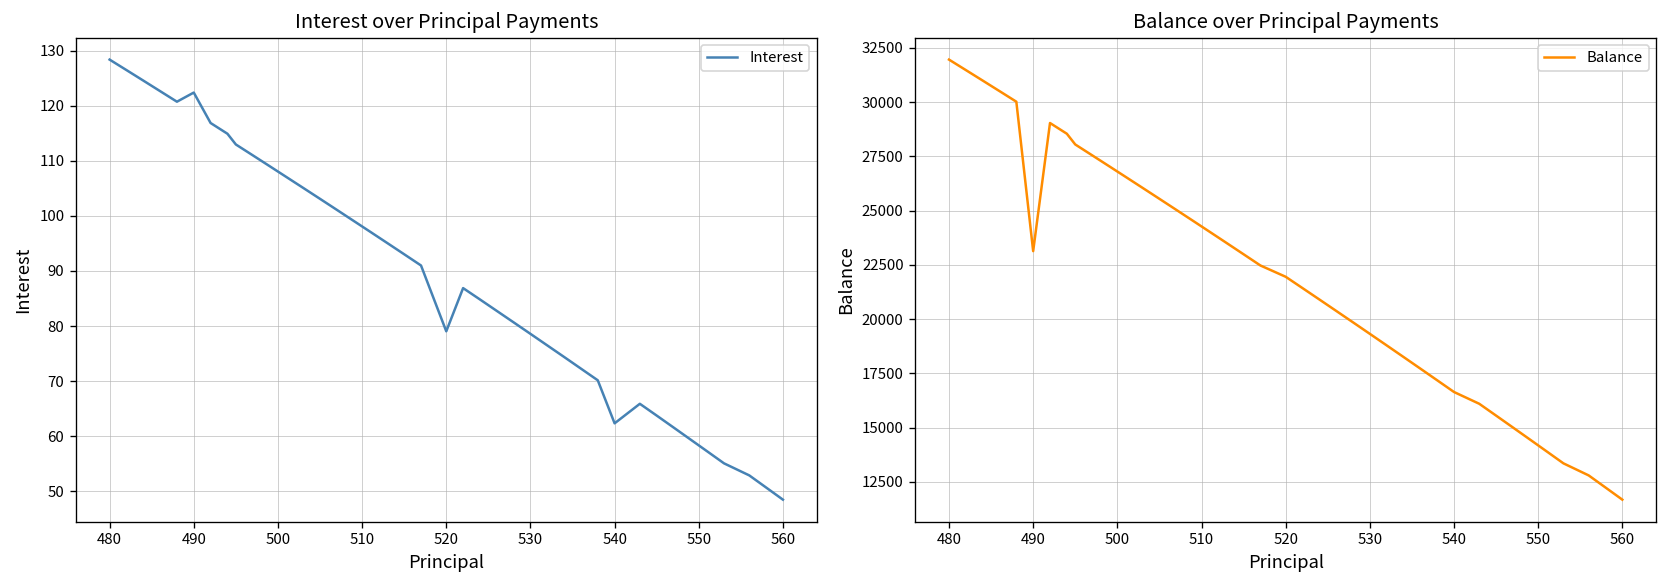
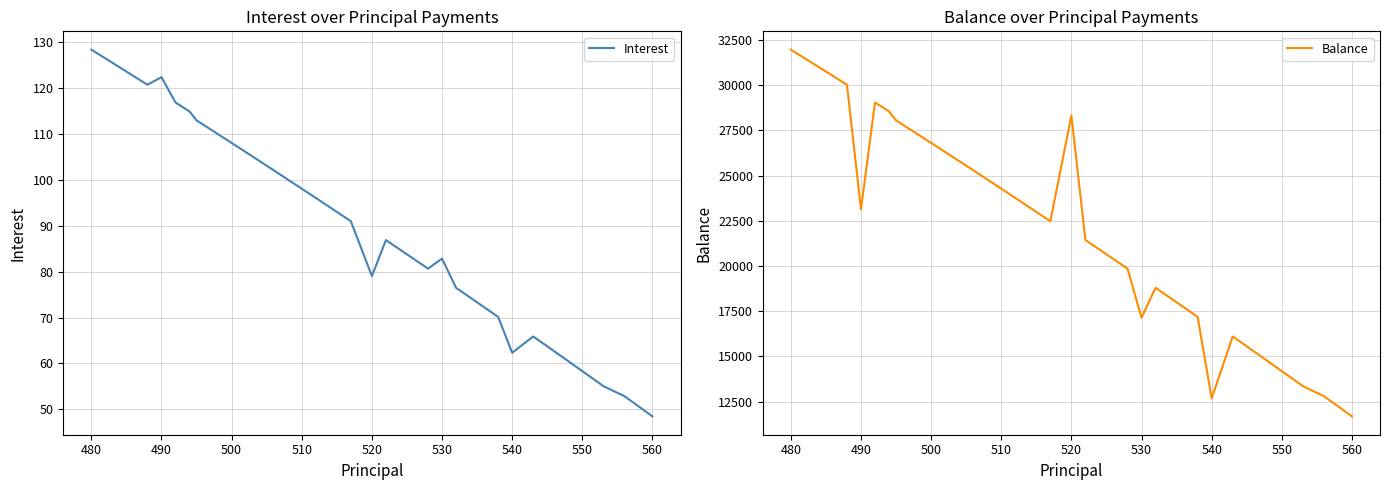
Interest over Principal Payments, 530: 79 -> 83
Balance over Principal Payments, 520: 22000 -> 28300
Balance over Principal Payments, 530: 19300 -> 17100
Balance over Principal Payments, 540: 16600 -> 12700
